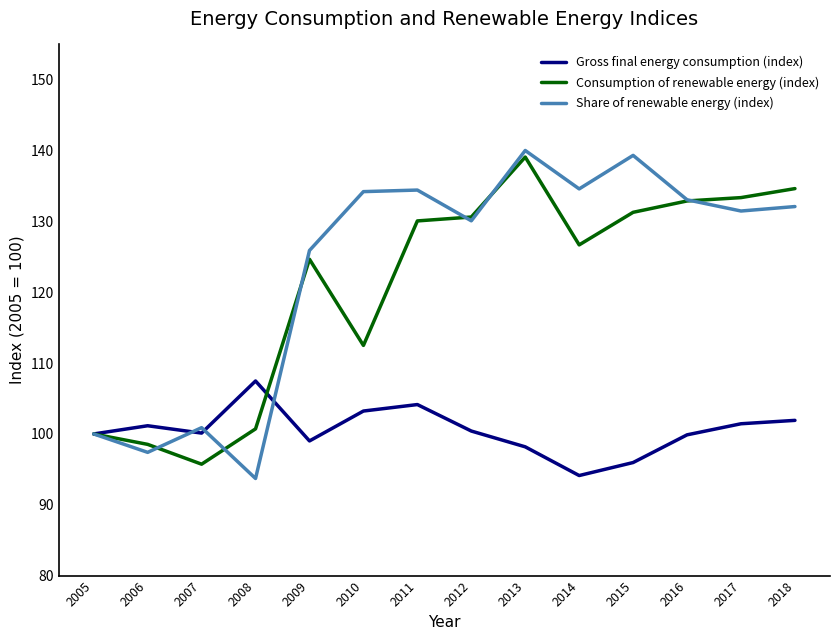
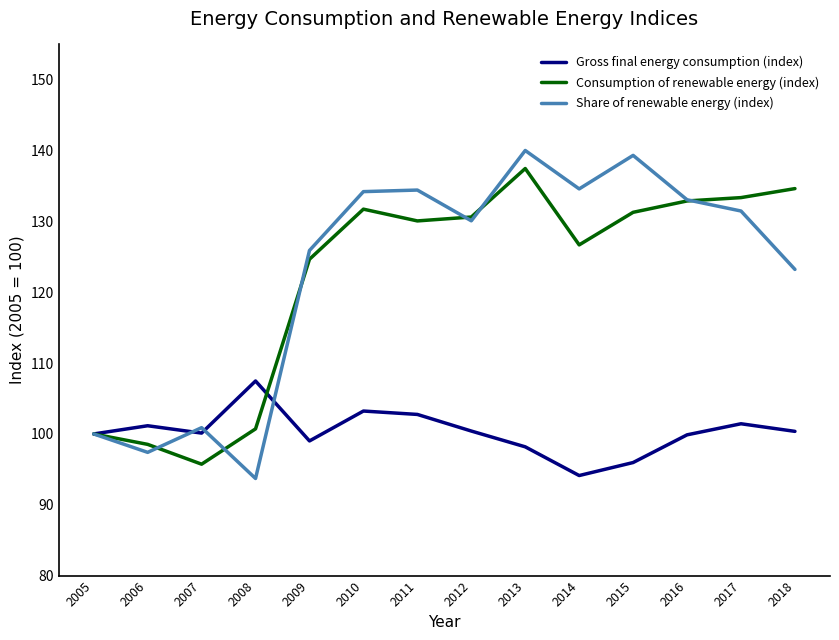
Consumption of renewable energy (index), 2010: 112 -> 132
Gross final energy consumption (index), 2011: 104 -> 103
Consumption of renewable energy (index), 2013: 139 -> 137
Gross final energy consumption (index), 2018: 102 -> 100
Share of renewable energy (index), 2018: 132 -> 123
